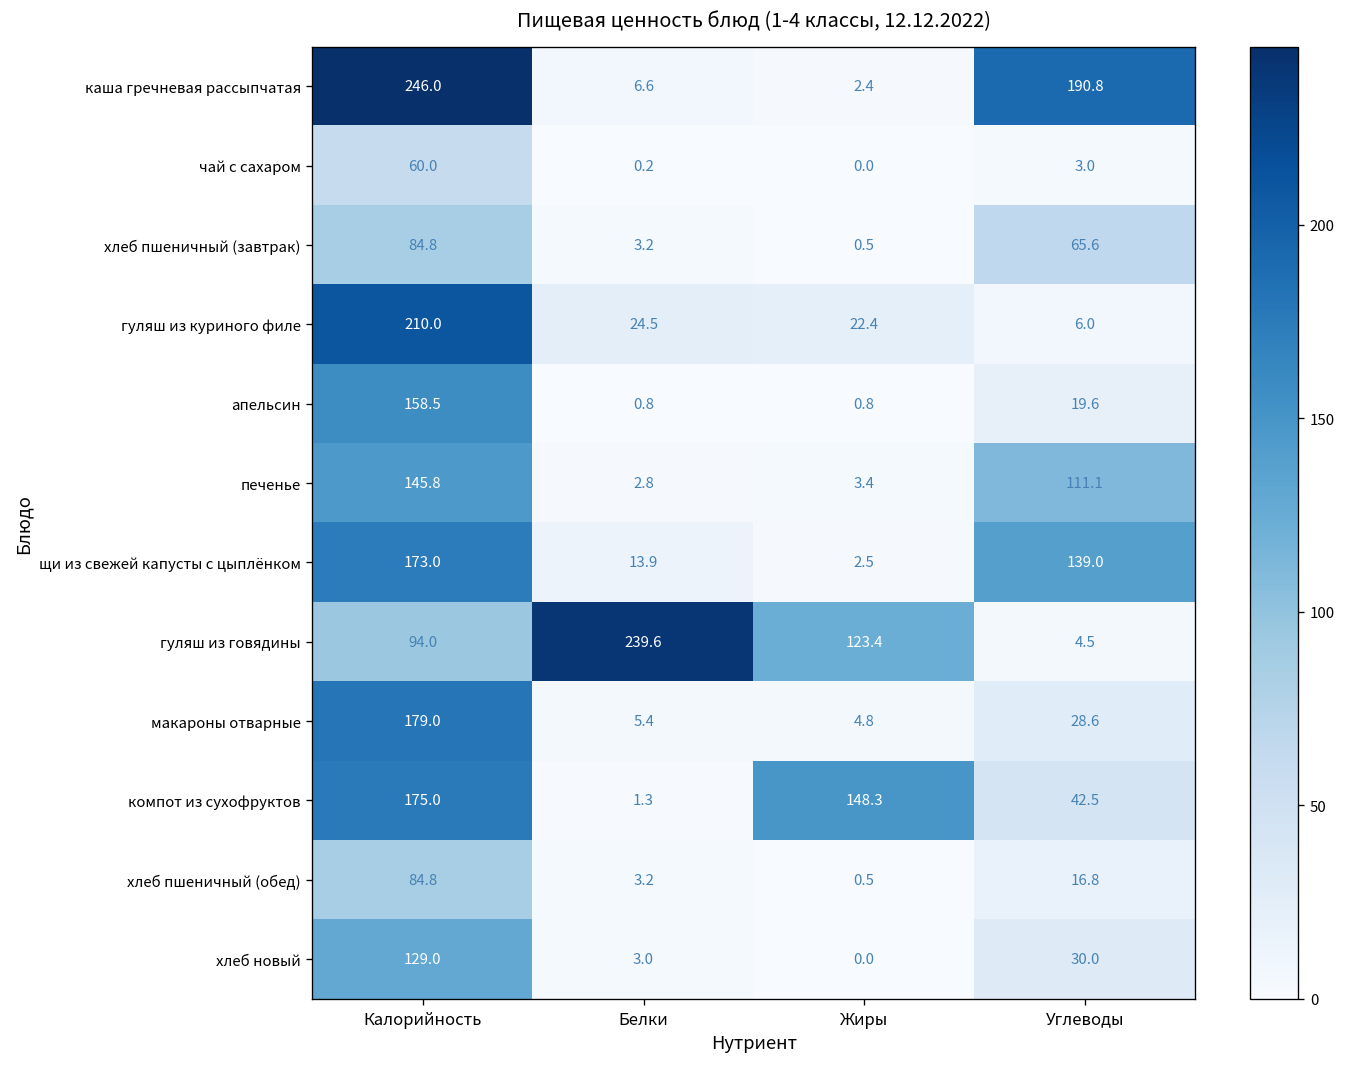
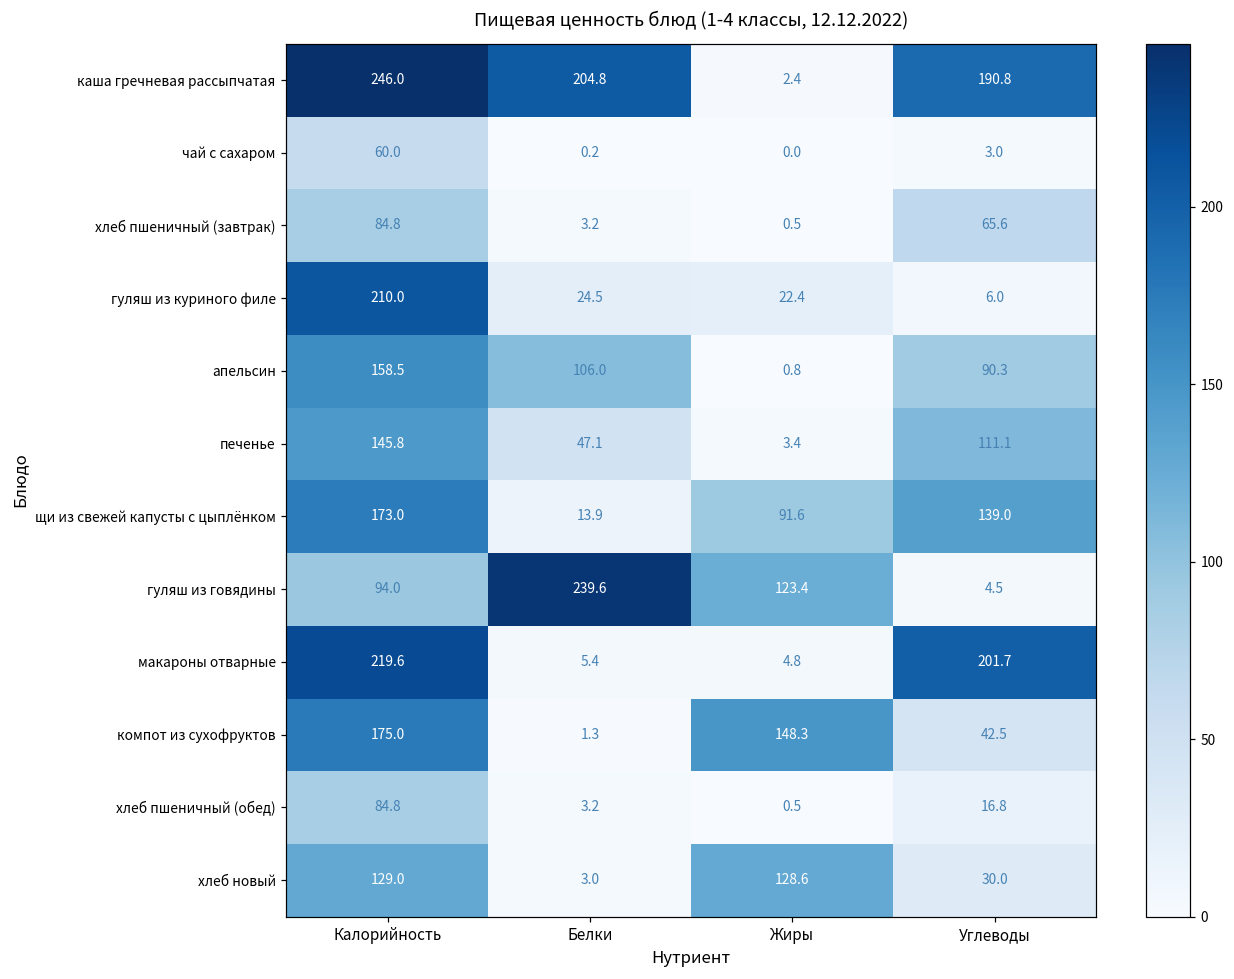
каша гречневая рассыпчатая, Белки: 6.6 -> 204.8
апельсин, Белки: 0.8 -> 106.0
апельсин, Углеводы: 19.6 -> 90.3
печенье, Белки: 2.8 -> 47.1
щи из свежей капусты с цыплёнком, Жиры: 2.5 -> 91.6
макароны отварные, Калорийность: 179.0 -> 219.6
макароны отварные, Углеводы: 28.6 -> 201.7
хлеб новый, Жиры: 0.0 -> 128.6
